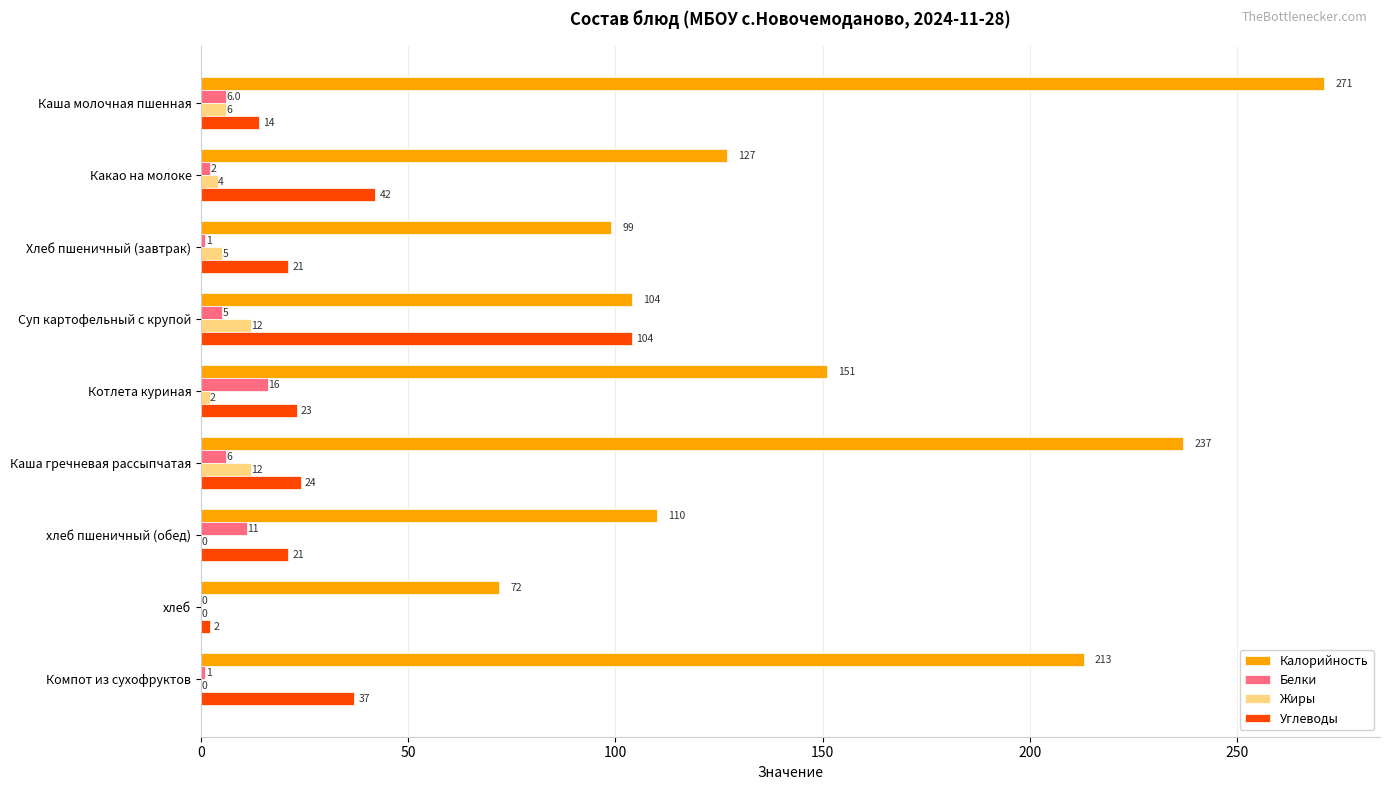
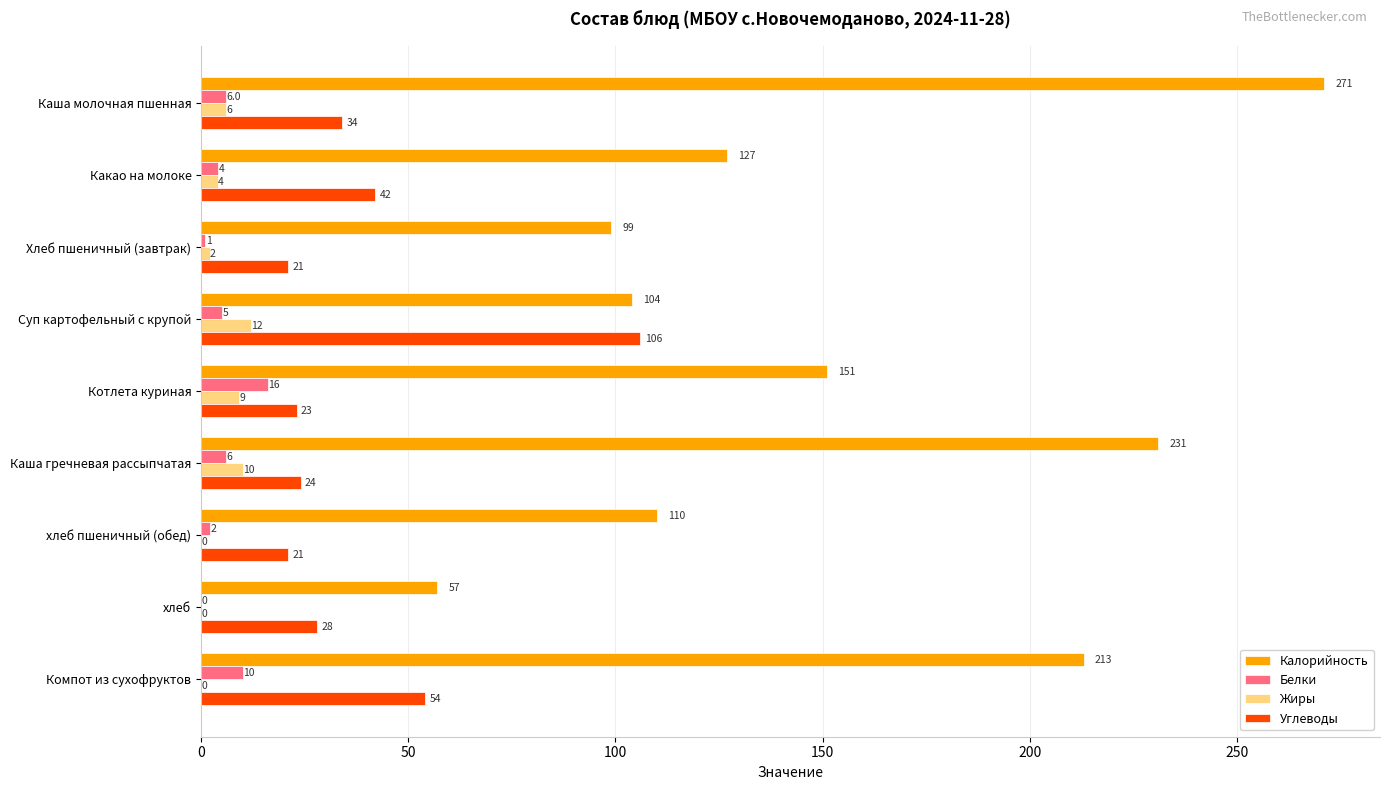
Углеводы, Каша молочная пшенная: 14 -> 34
Белки, Какао на молоке: 2 -> 4
Жиры, Хлеб пшеничный (завтрак): 5 -> 2
Углеводы, Суп картофельный с крупой: 104 -> 106
Жиры, Котлета куриная: 2 -> 9
Калорийность, Каша гречневая рассыпчатая: 237 -> 231
Жиры, Каша гречневая рассыпчатая: 12 -> 10
Белки, хлеб пшеничный (обед): 11 -> 2
Калорийность, хлеб: 72 -> 57
Углеводы, хлеб: 2 -> 28
Белки, Компот из сухофруктов: 1 -> 10
Углеводы, Компот из сухофруктов: 37 -> 54
